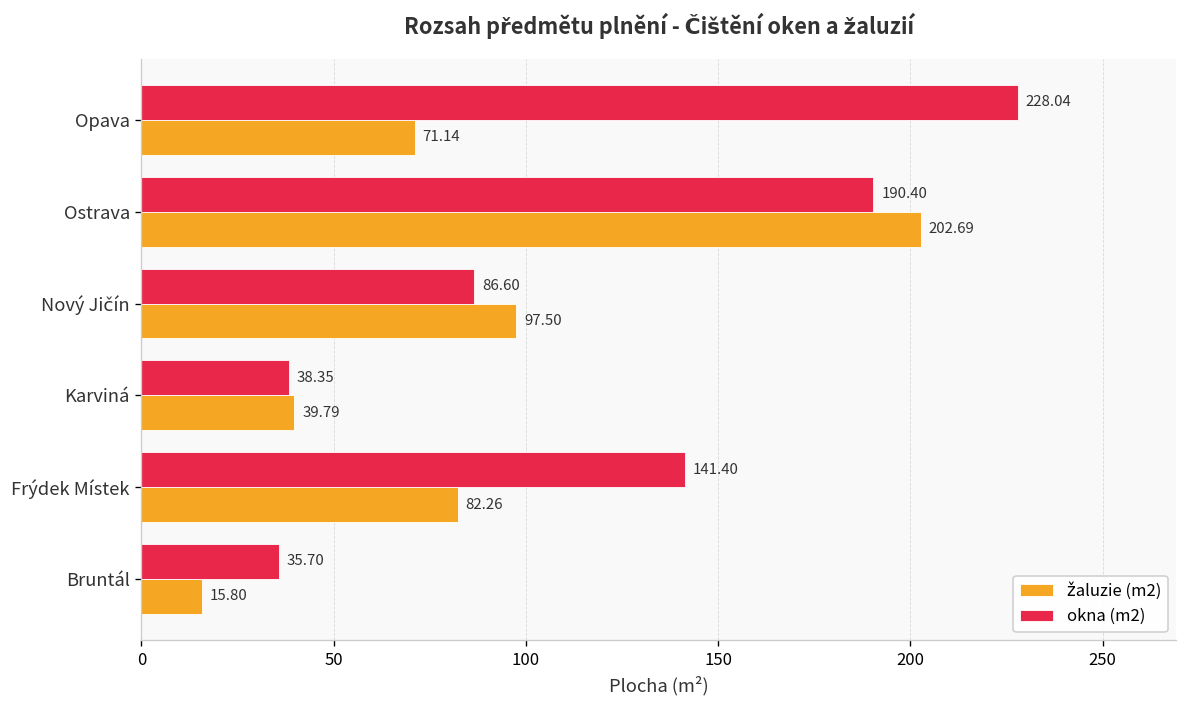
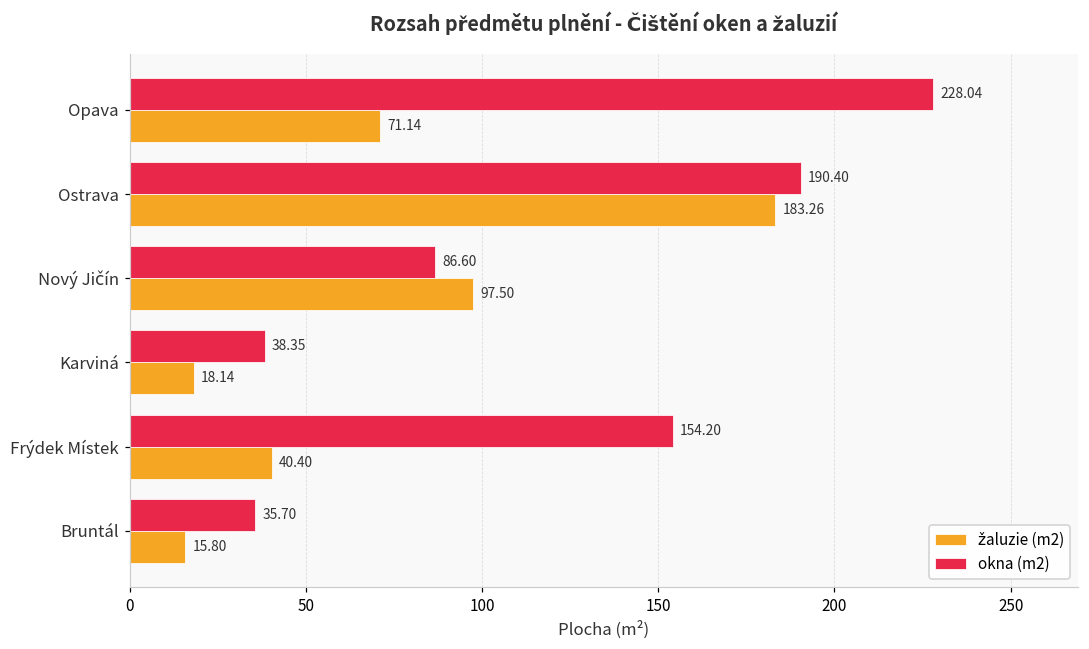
žaluzie (m2), Ostrava: 202.69 -> 183.26
žaluzie (m2), Karviná: 39.79 -> 18.14
okna (m2), Frýdek Místek: 141.40 -> 154.20
žaluzie (m2), Frýdek Místek: 82.26 -> 40.40
